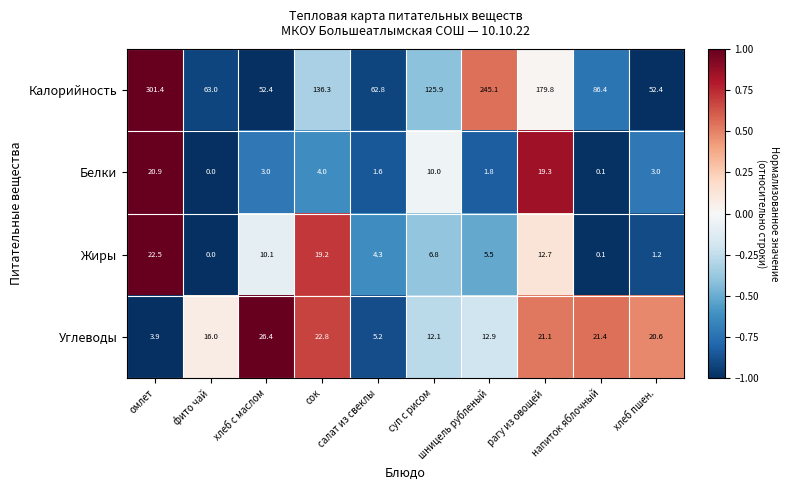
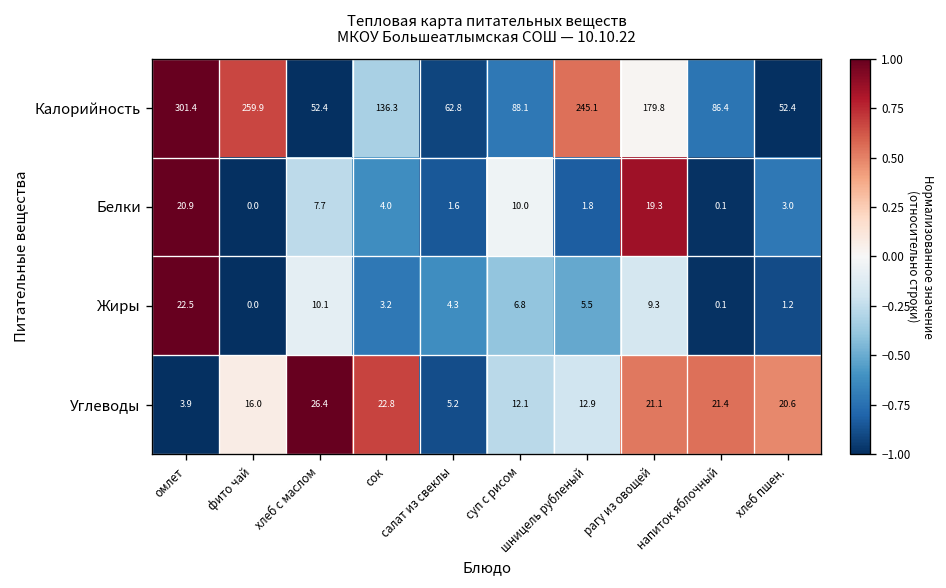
Калорийность, фито чай: 63.0 -> 259.9
Калорийность, суп с рисом: 125.9 -> 88.1
Белки, хлеб с маслом: 3.0 -> 7.7
Жиры, сок: 19.2 -> 3.2
Жиры, рагу из овощей: 12.7 -> 9.3
